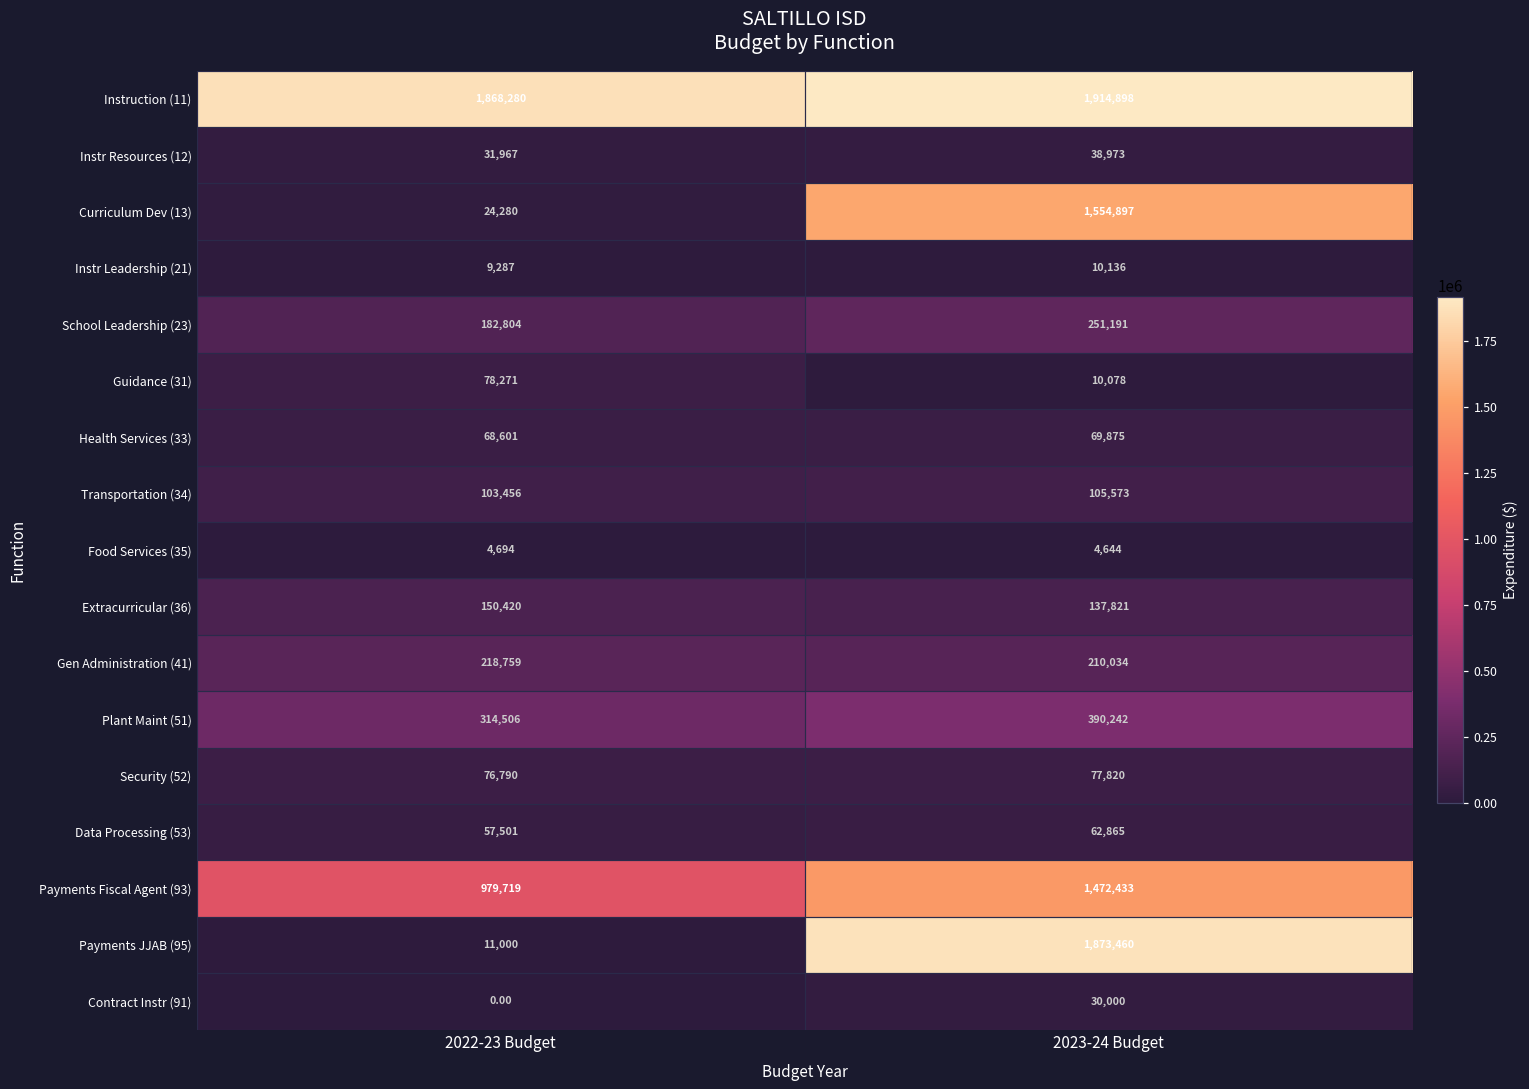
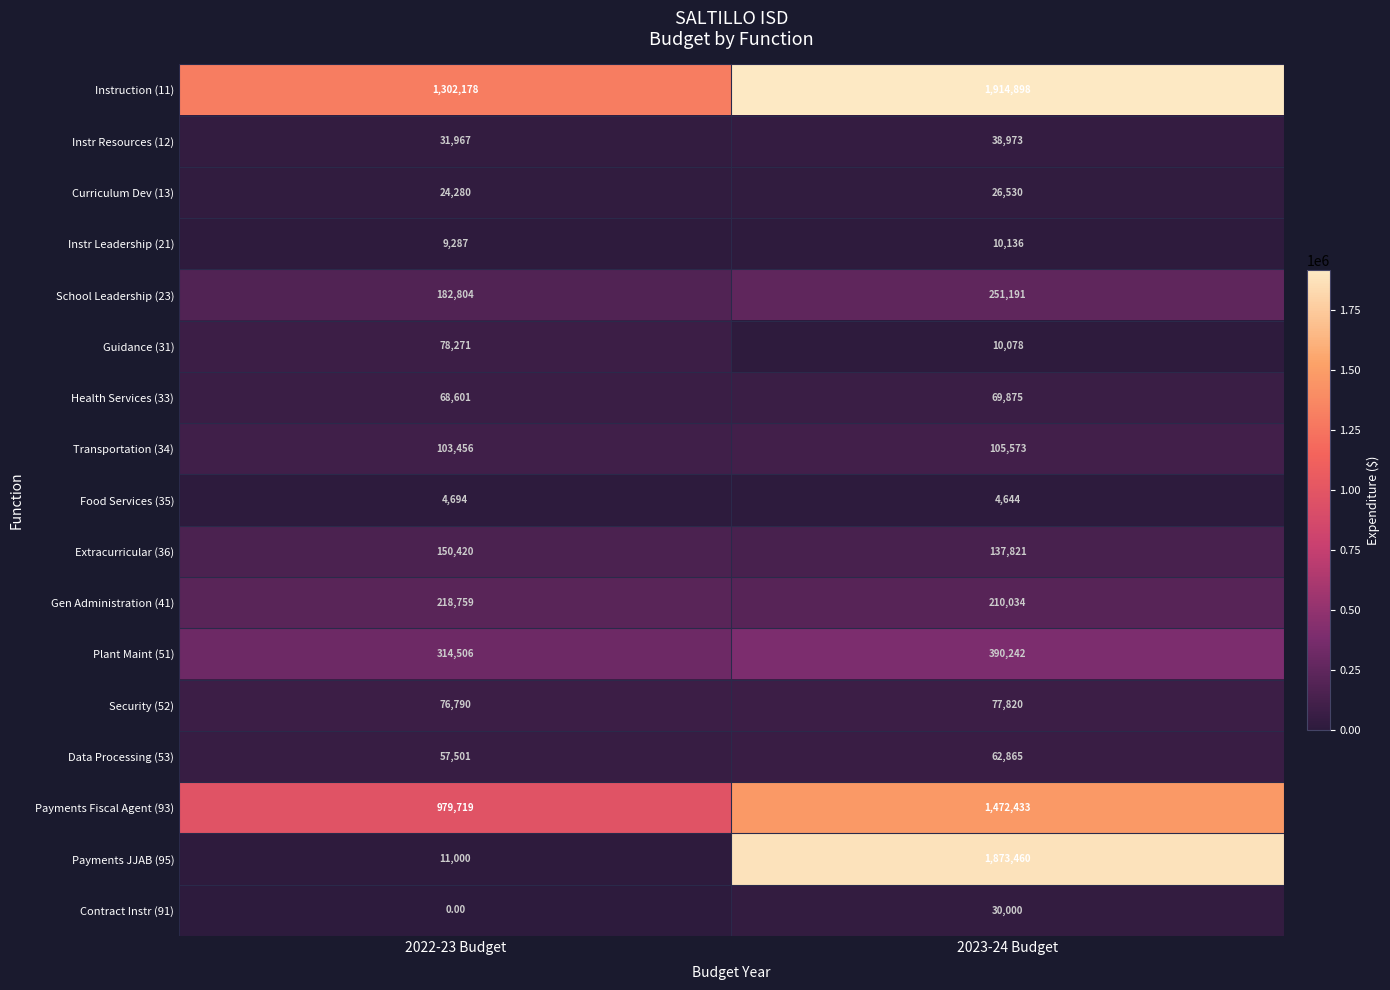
Instruction (11), 2022-23 Budget: 1,868,280 -> 1,302,178
Curriculum Dev (13), 2023-24 Budget: 1,554,897 -> 26,530
